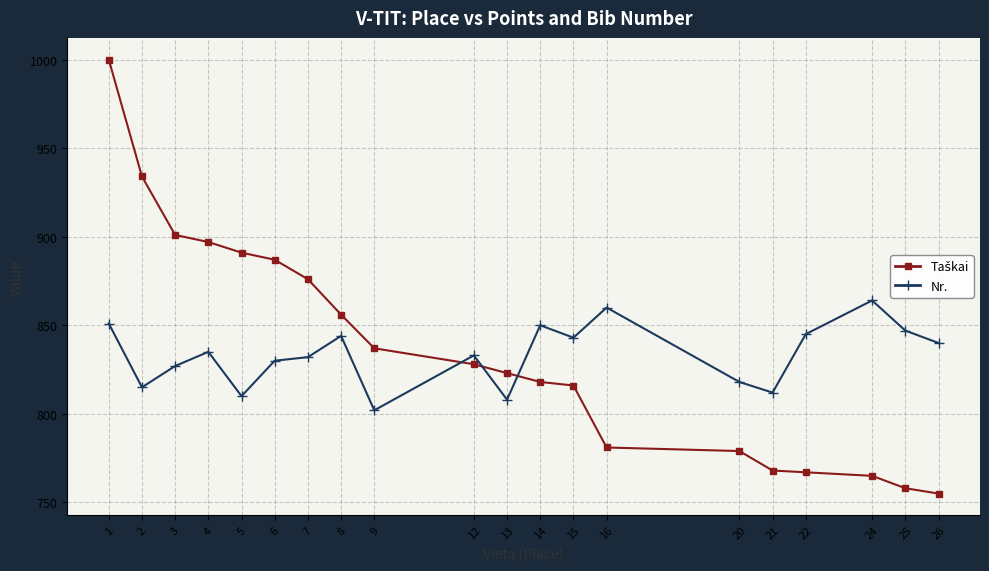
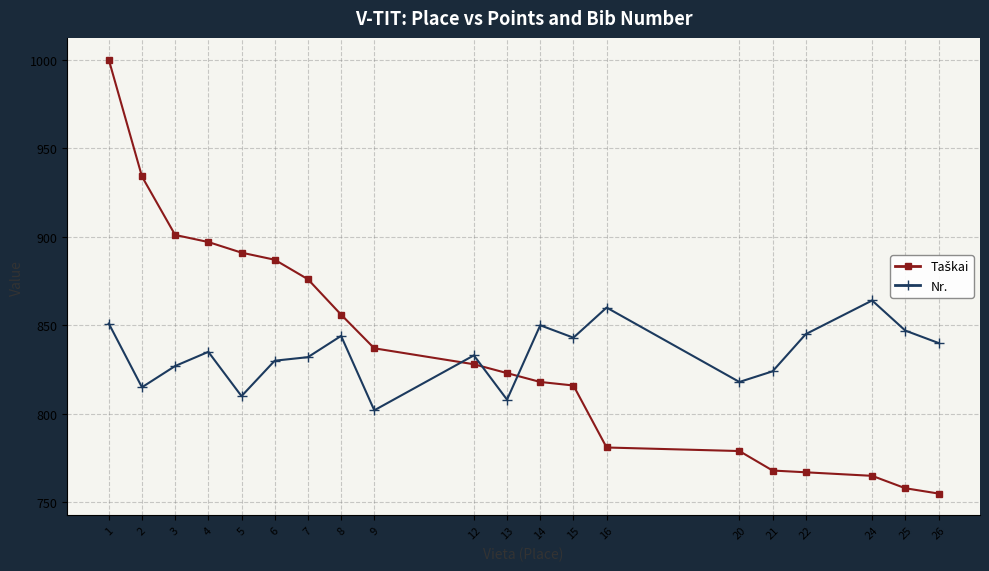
Nr., 21: 812 -> 824
